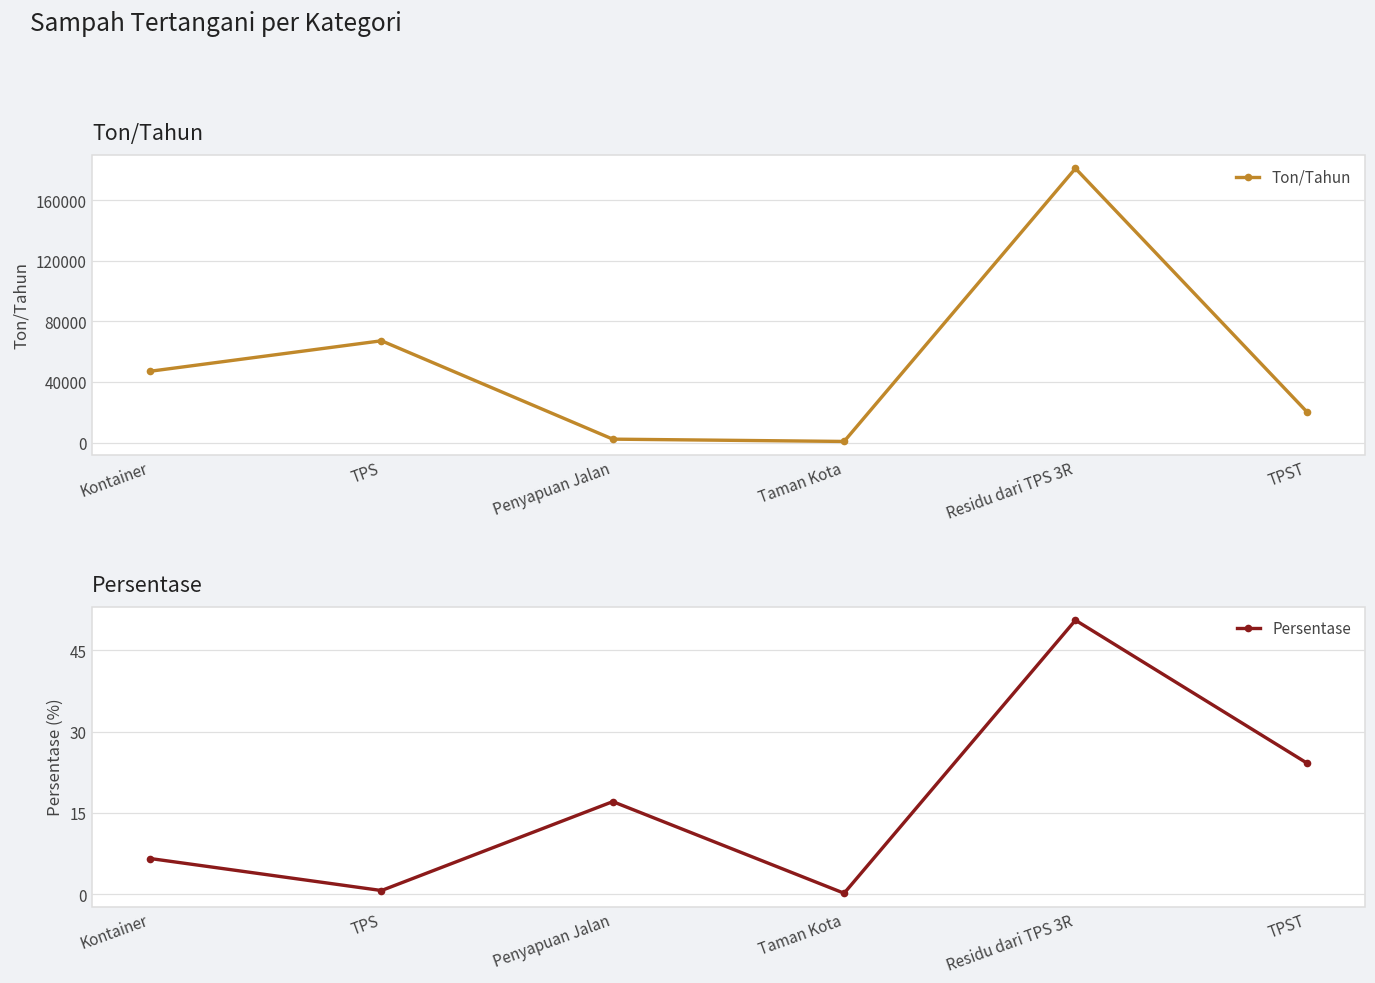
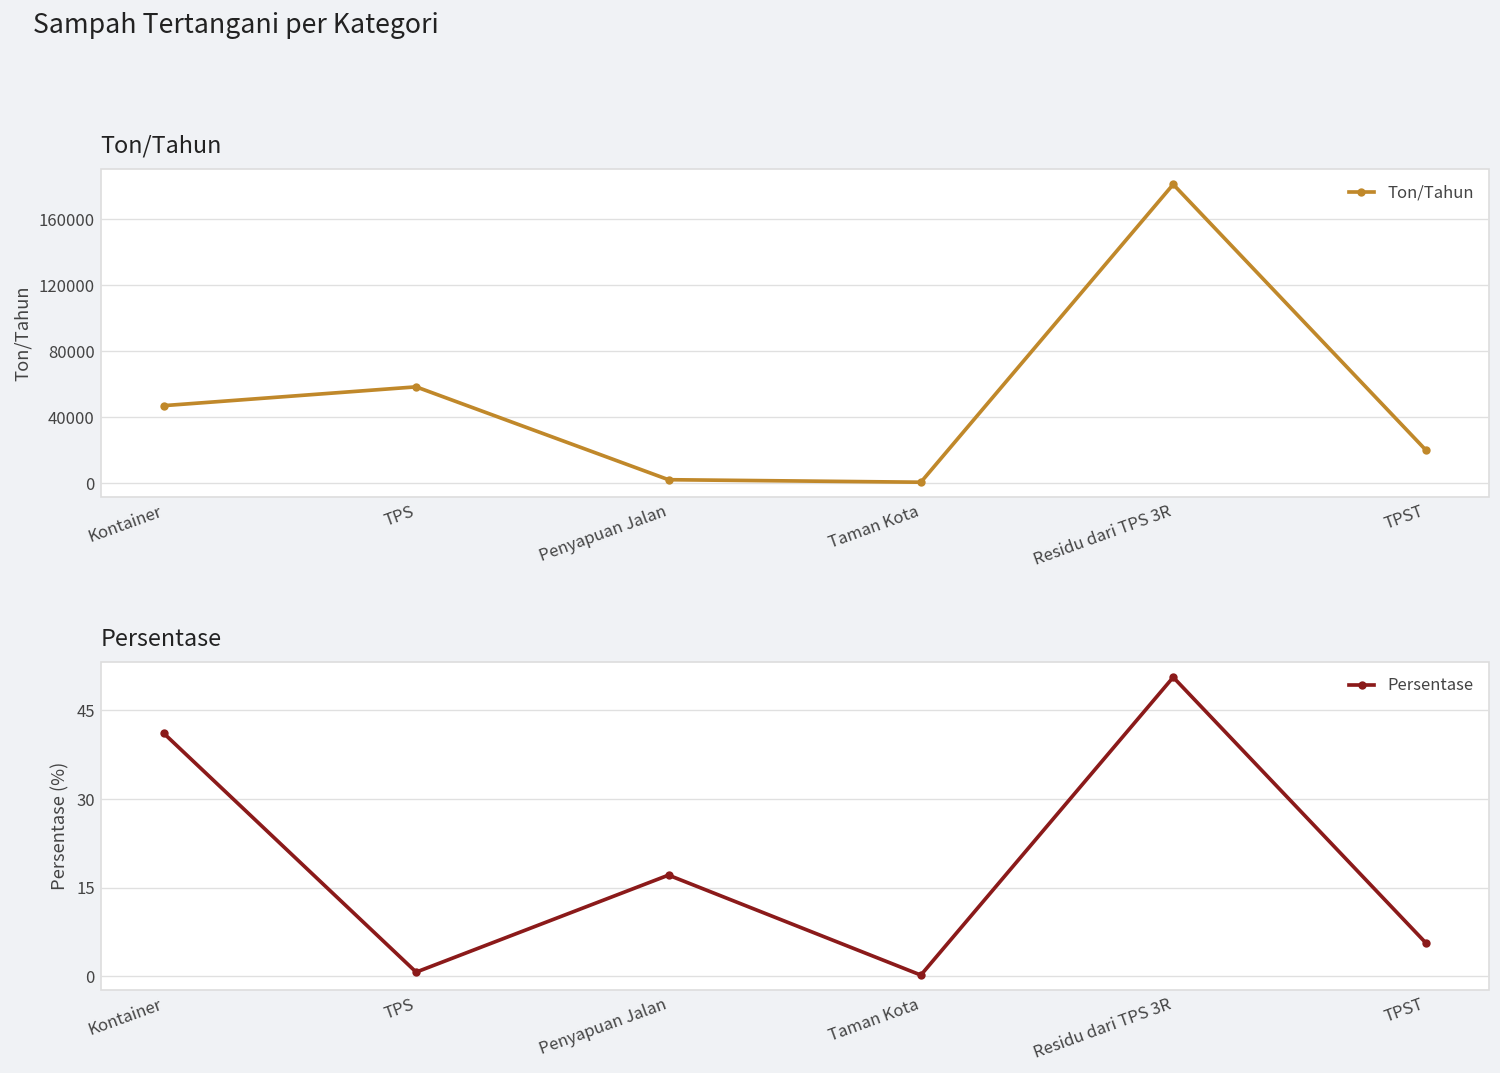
Ton/Tahun, TPS: 67000 -> 58000
Persentase, Kontainer: 7 -> 41
Persentase, TPST: 24 -> 6
